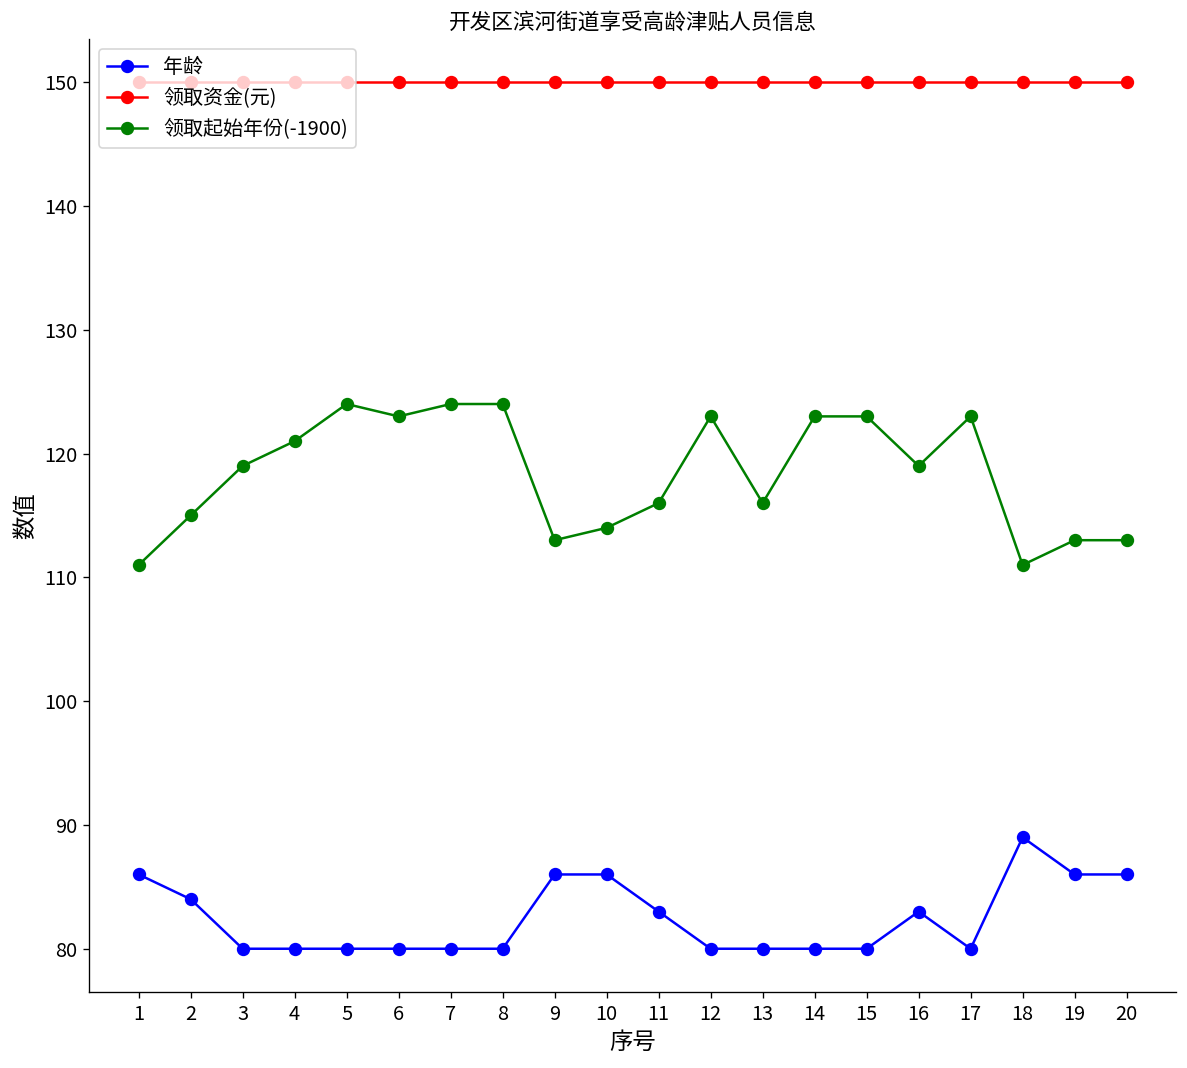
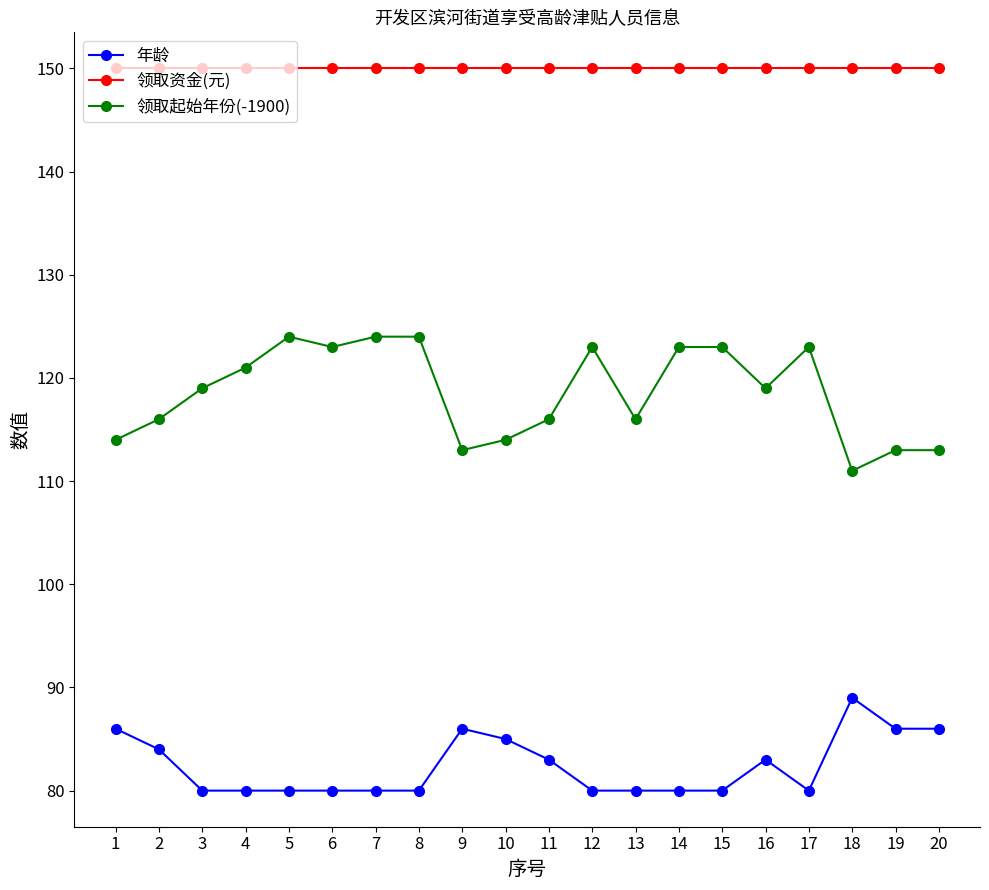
领取起始年份(-1900), 1: 111.0 -> 114.0
领取起始年份(-1900), 2: 115.0 -> 116.0
年龄, 10: 86 -> 85
